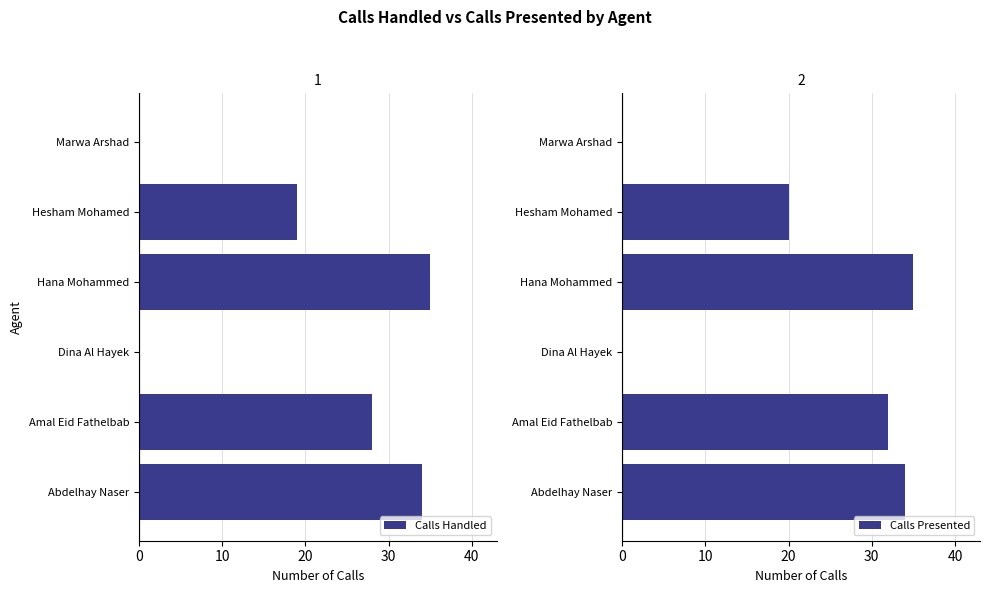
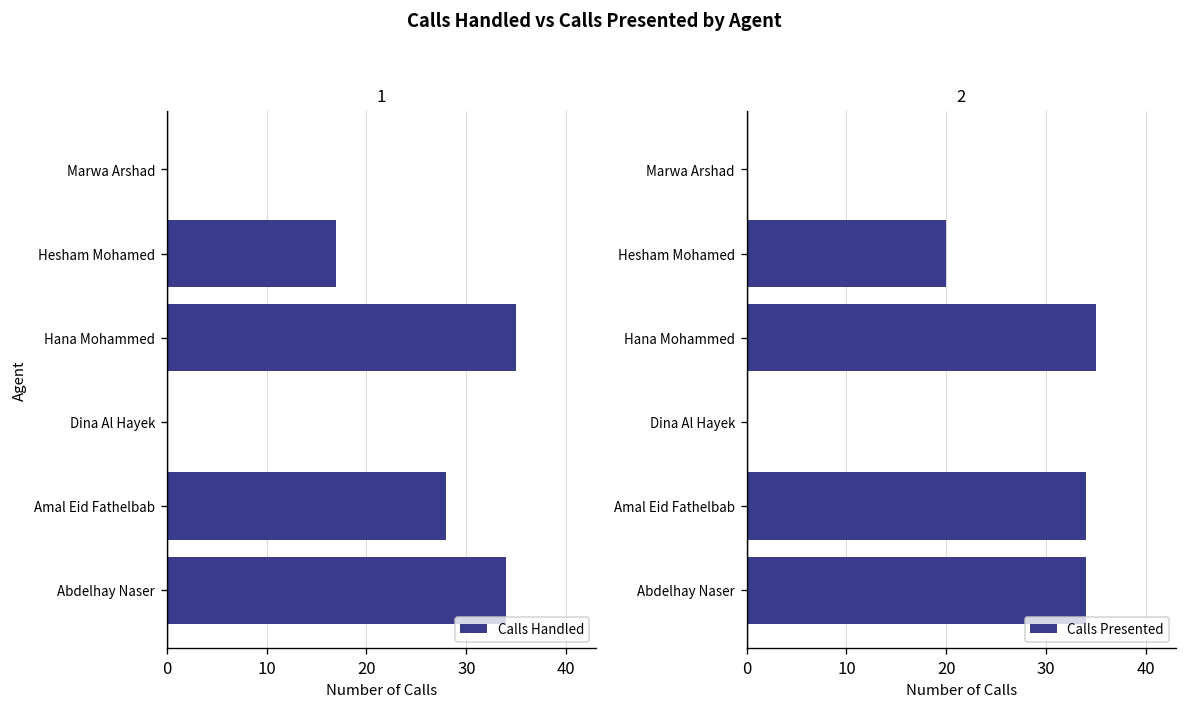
1, Hesham Mohamed: 19 -> 17
2, Amal Eid Fathelbab: 32 -> 34
